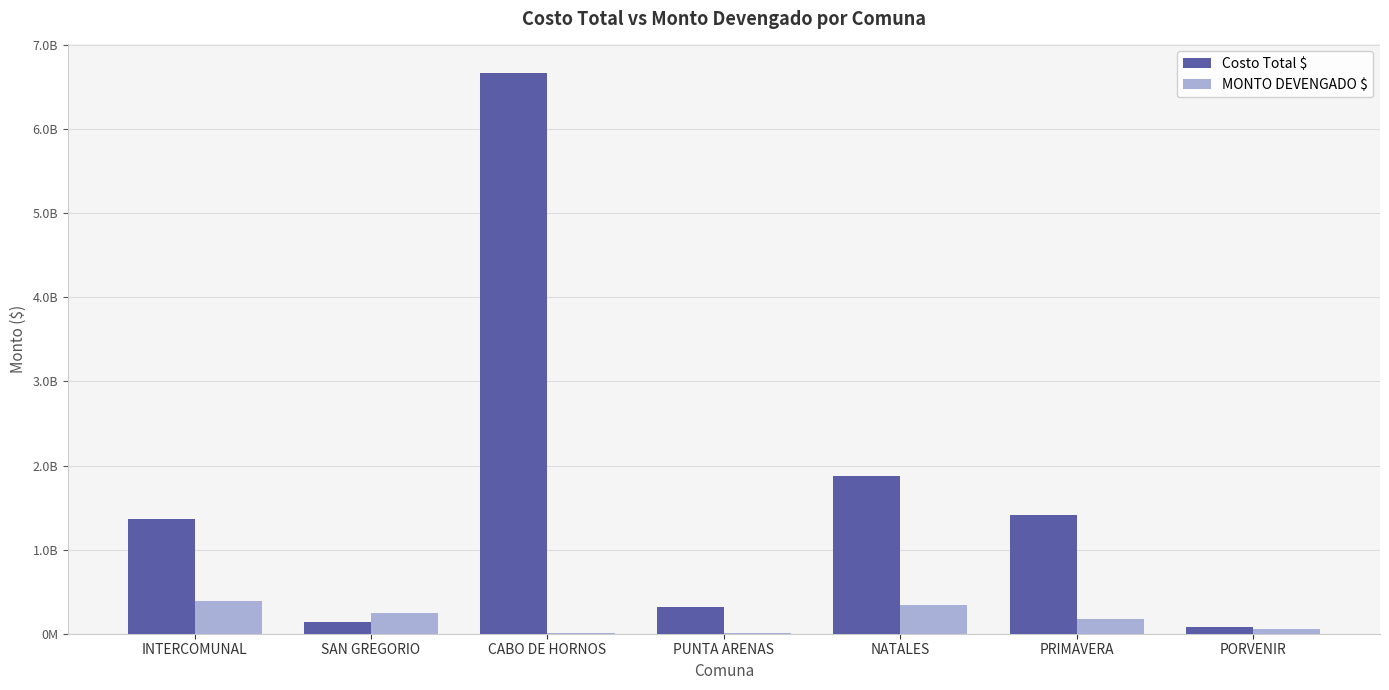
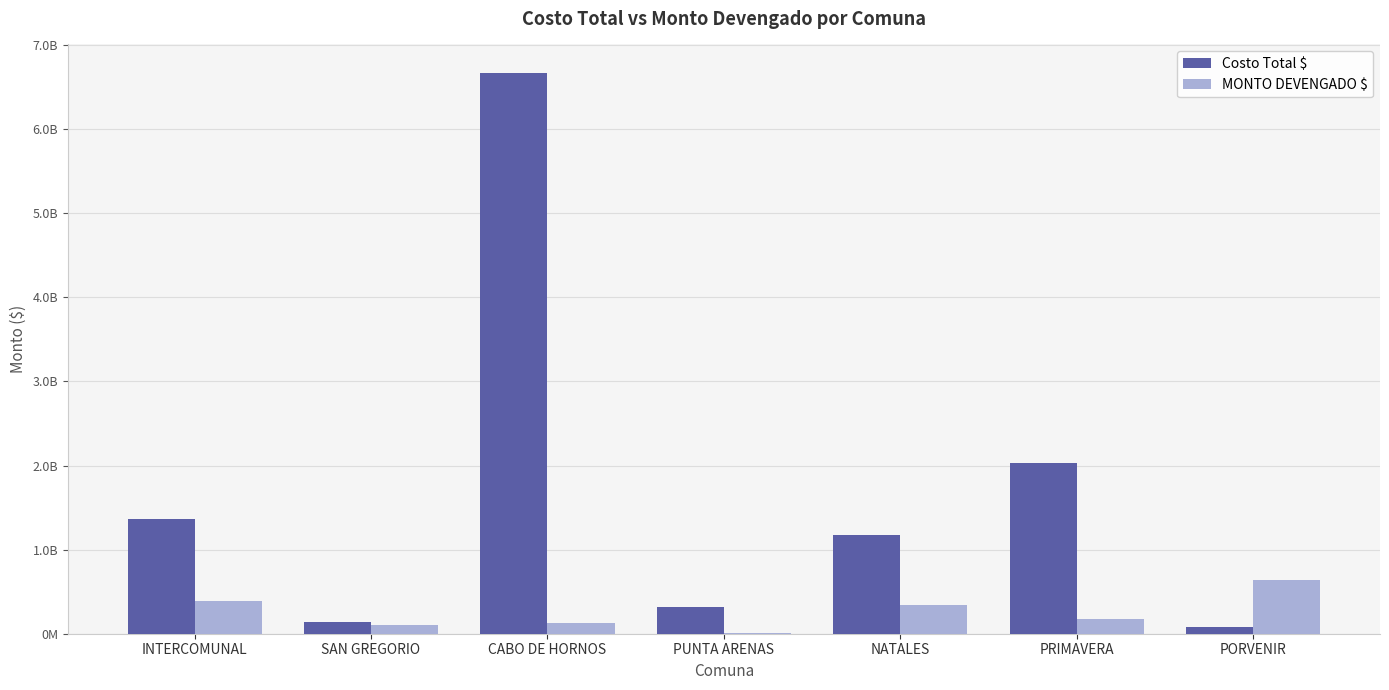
MONTO DEVENGADO $, SAN GREGORIO: 200000000 -> 100000000
MONTO DEVENGADO $, CABO DE HORNOS: 0 -> 100000000
Costo Total $, NATALES: 1900000000 -> 1200000000
Costo Total $, PRIMAVERA: 1400000000 -> 2000000000
MONTO DEVENGADO $, PORVENIR: 100000000 -> 600000000
